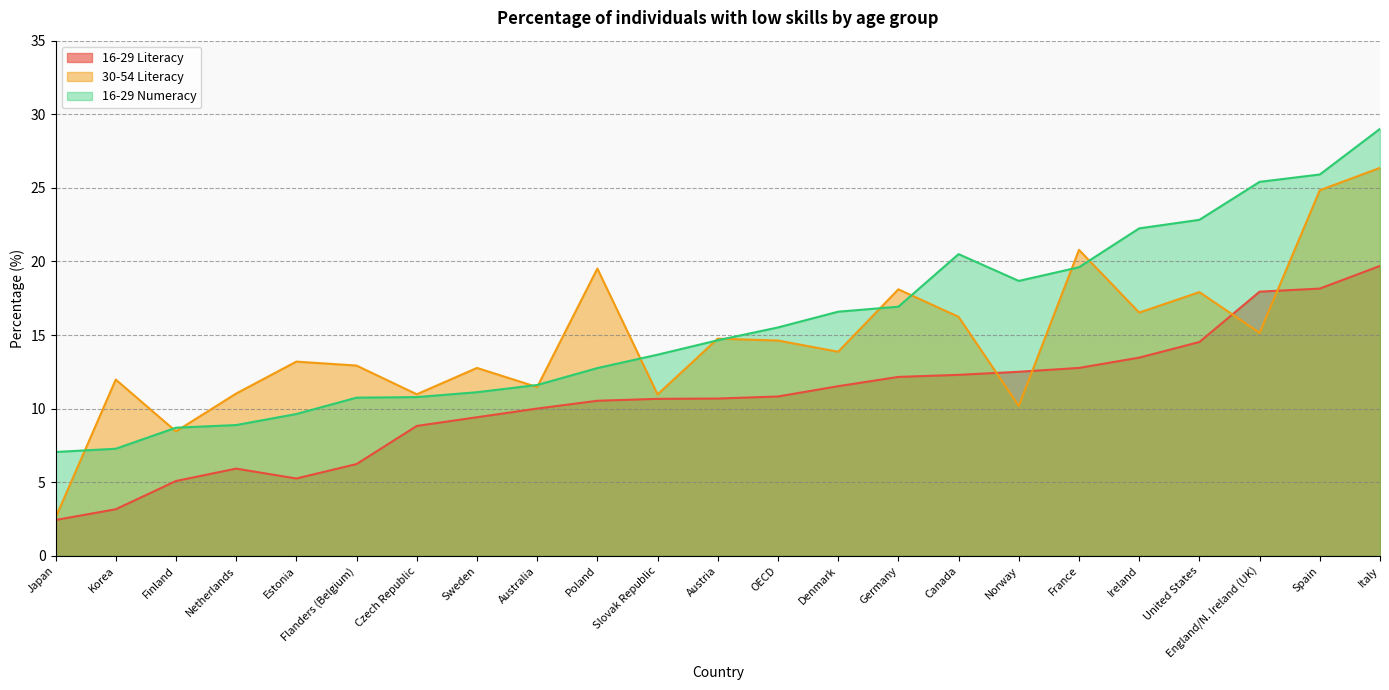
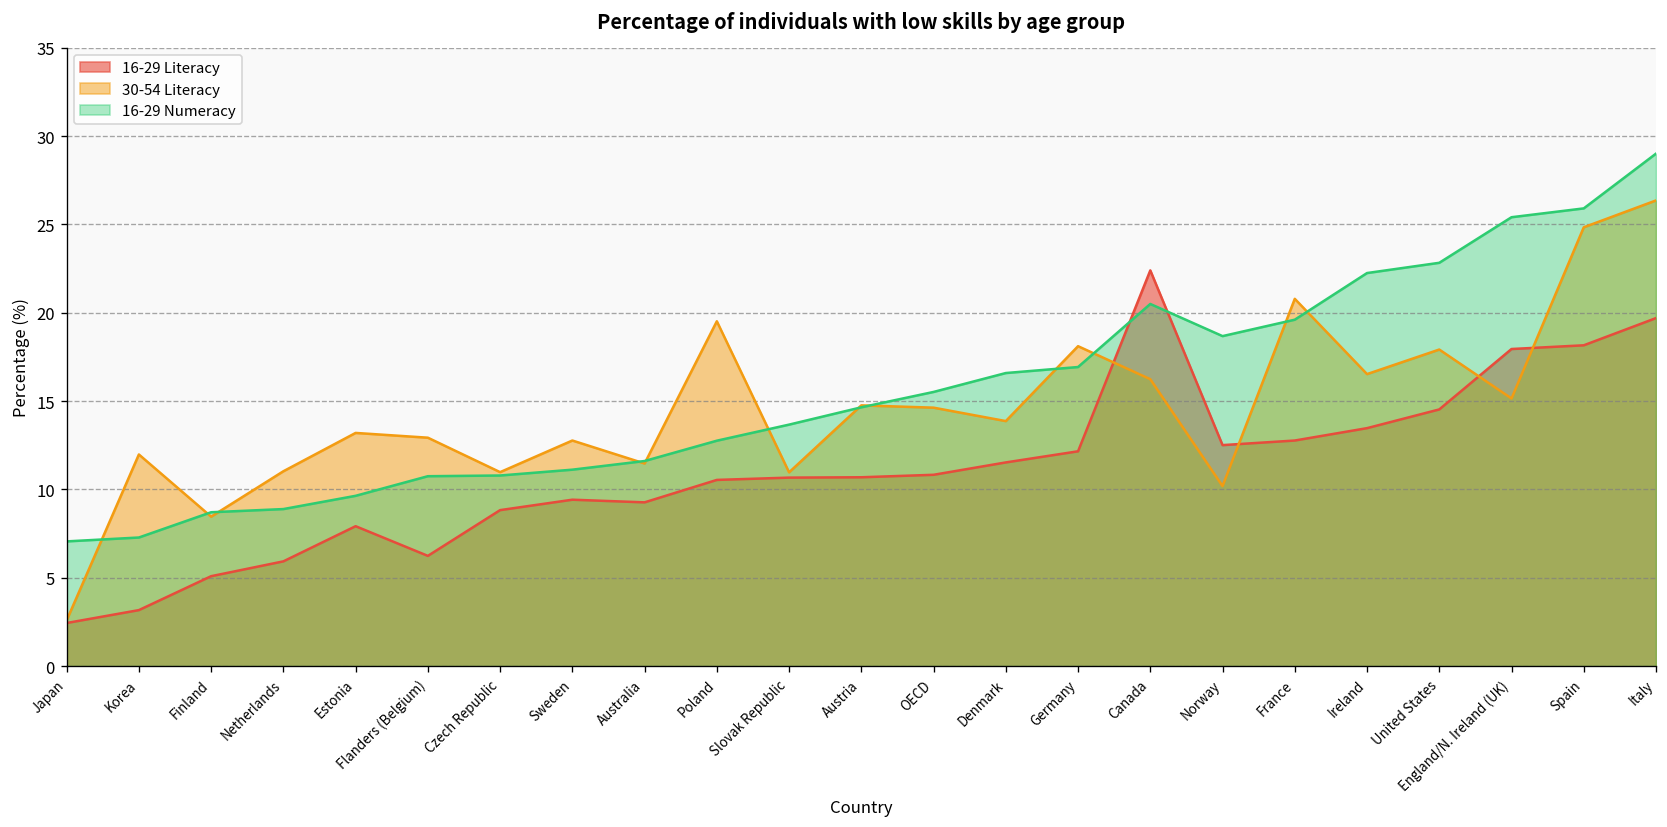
16-29 Literacy, Estonia: 5.3 -> 7.9
16-29 Literacy, Australia: 10.0 -> 9.3
16-29 Literacy, Canada: 12.3 -> 22.4
